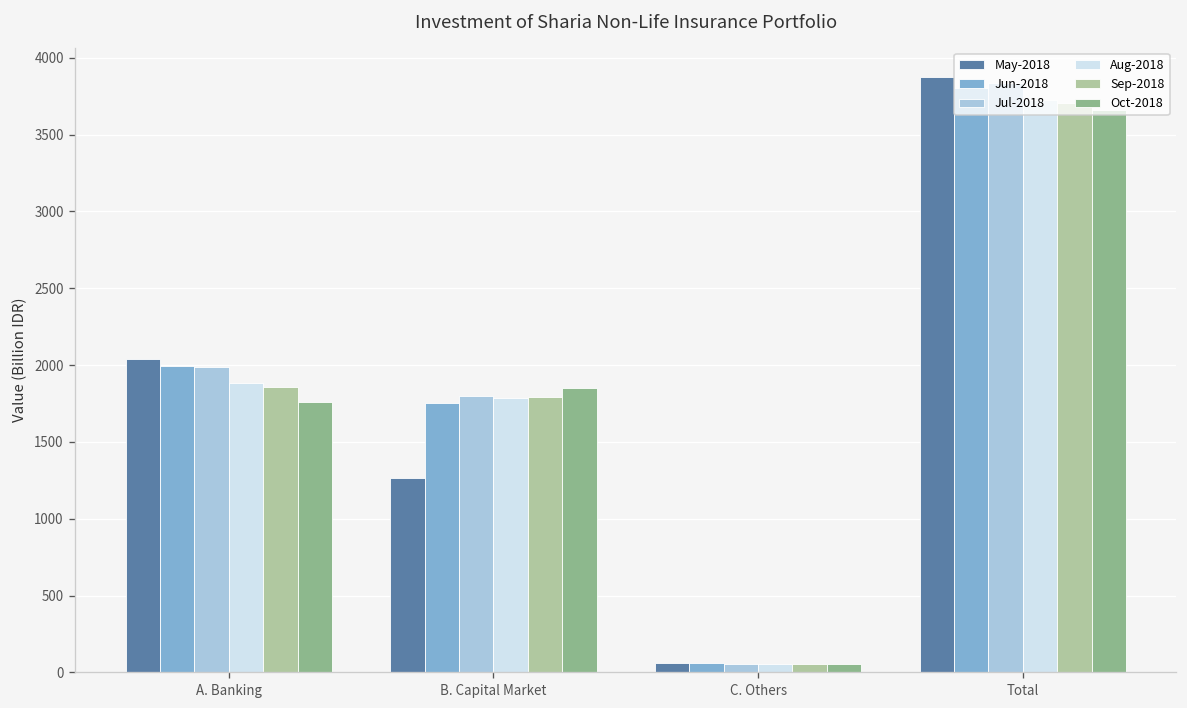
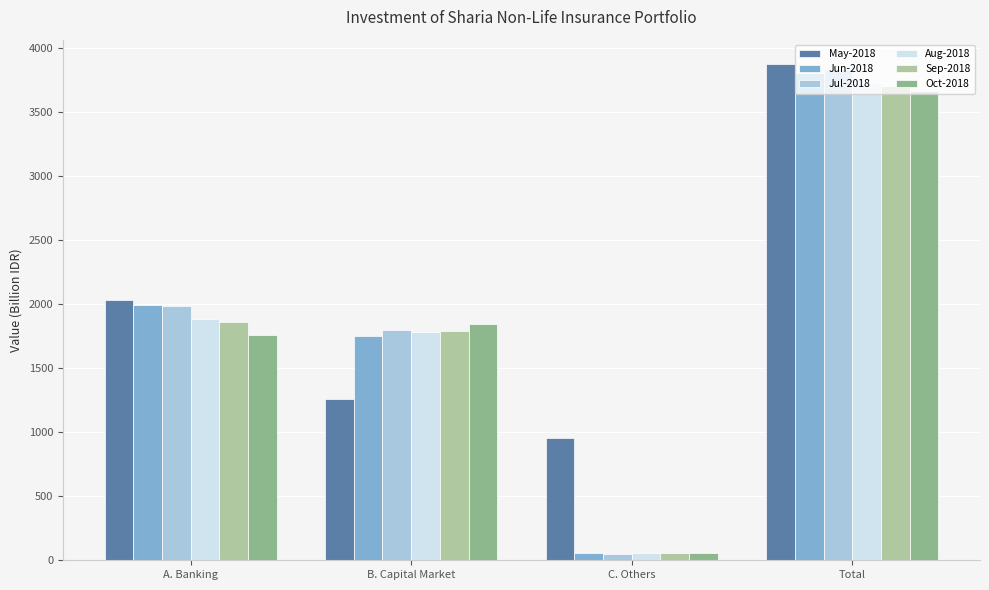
May-2018, C. Others: 60 -> 960
